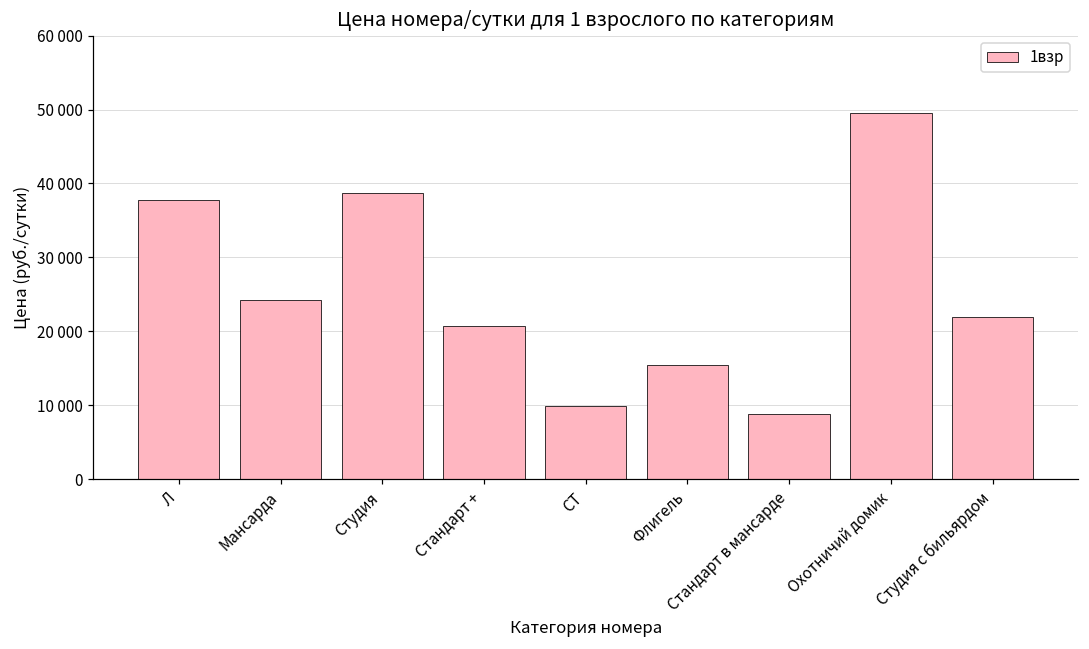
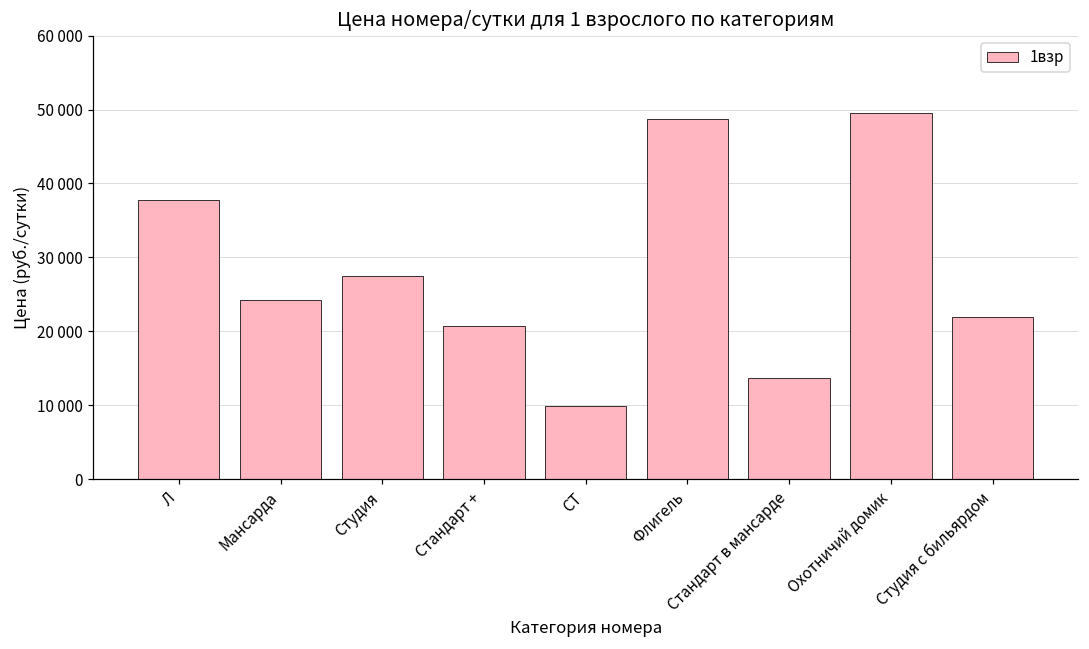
Студия: 39000 -> 28000
Флигель: 15000 -> 49000
Стандарт в мансарде: 9000 -> 14000
